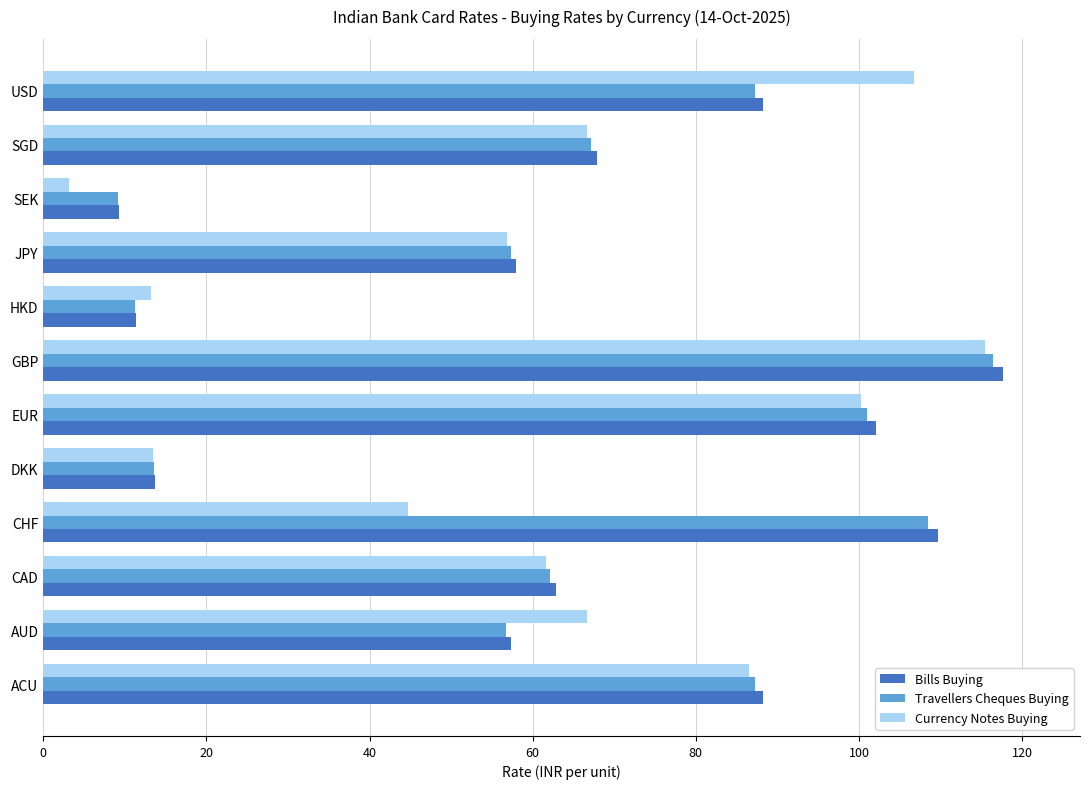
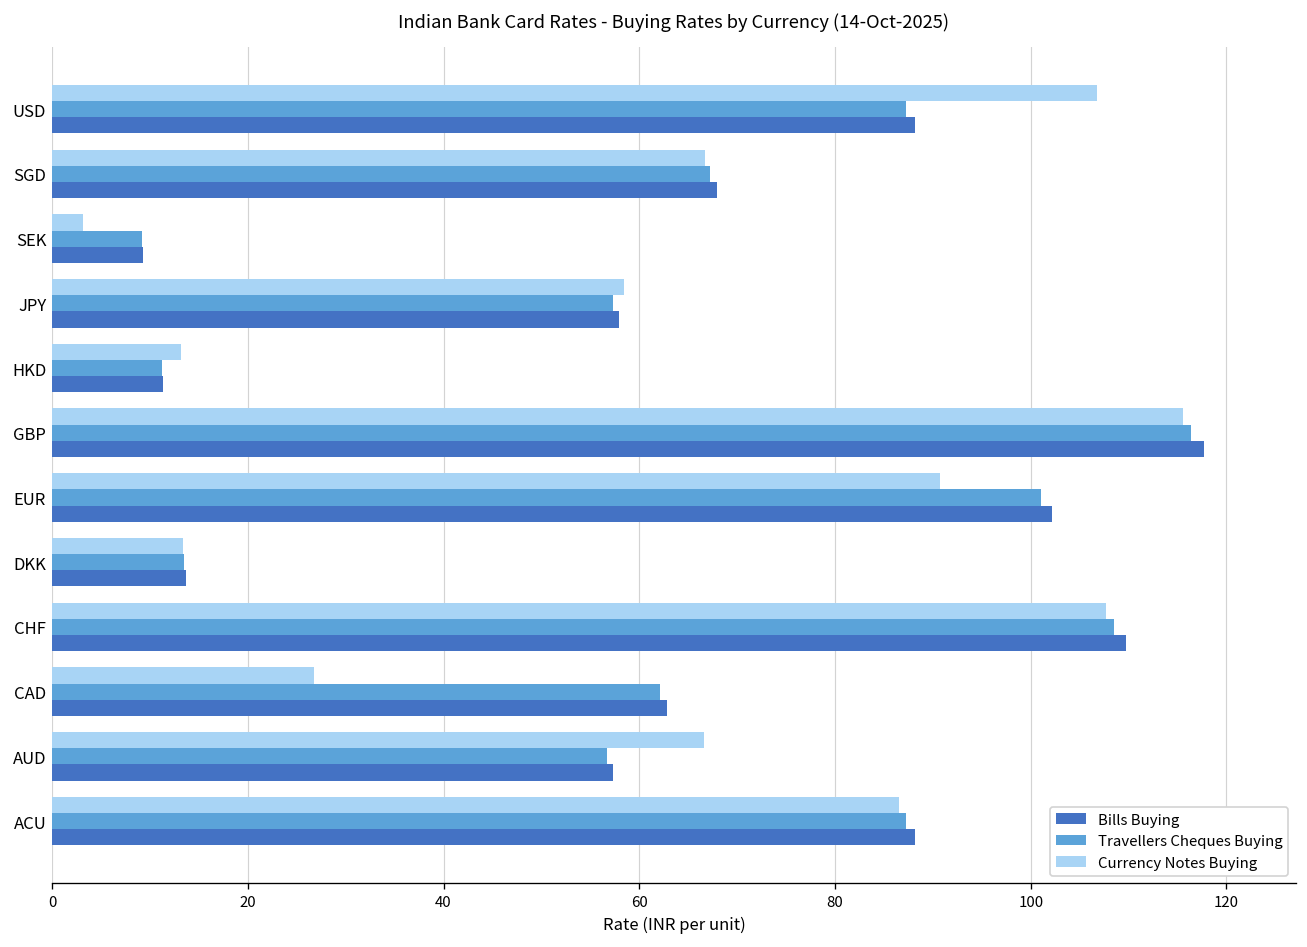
Currency Notes Buying, JPY: 57 -> 58
Currency Notes Buying, EUR: 100 -> 91
Currency Notes Buying, CHF: 45 -> 108
Currency Notes Buying, CAD: 62 -> 27
